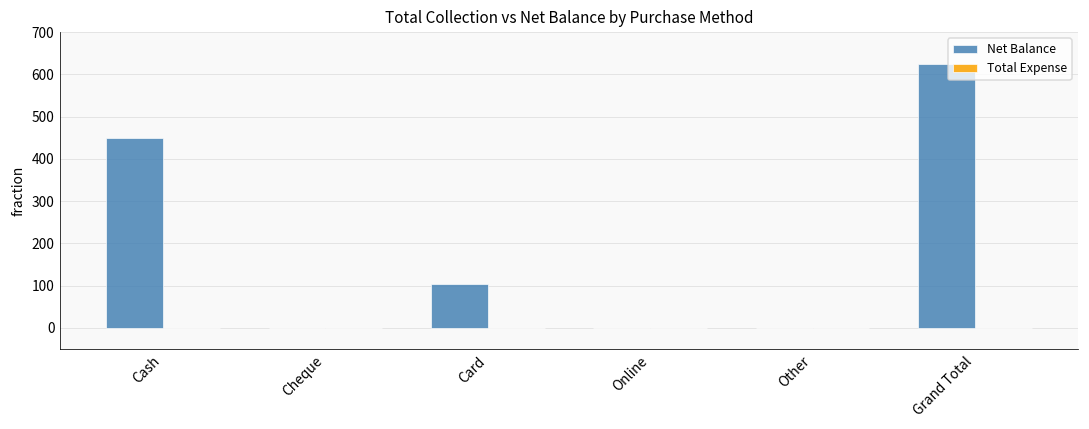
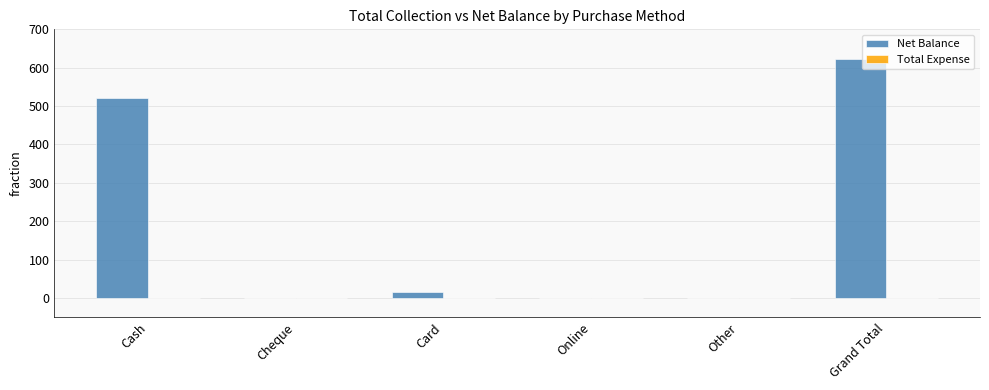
Net Balance, Cash: 450 -> 520
Net Balance, Card: 100 -> 20
